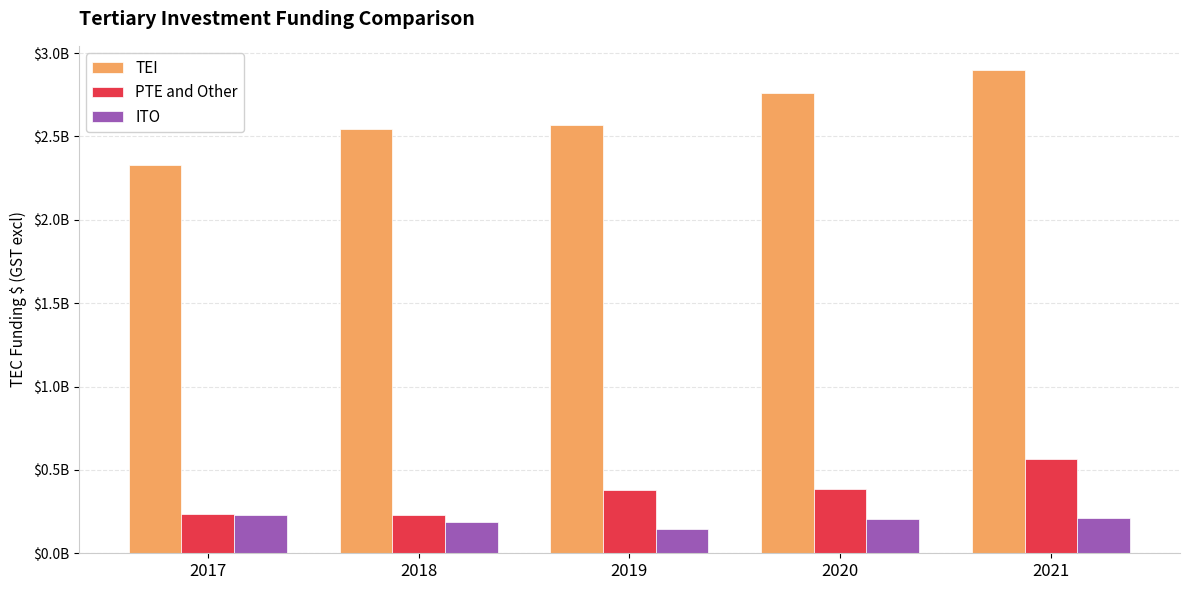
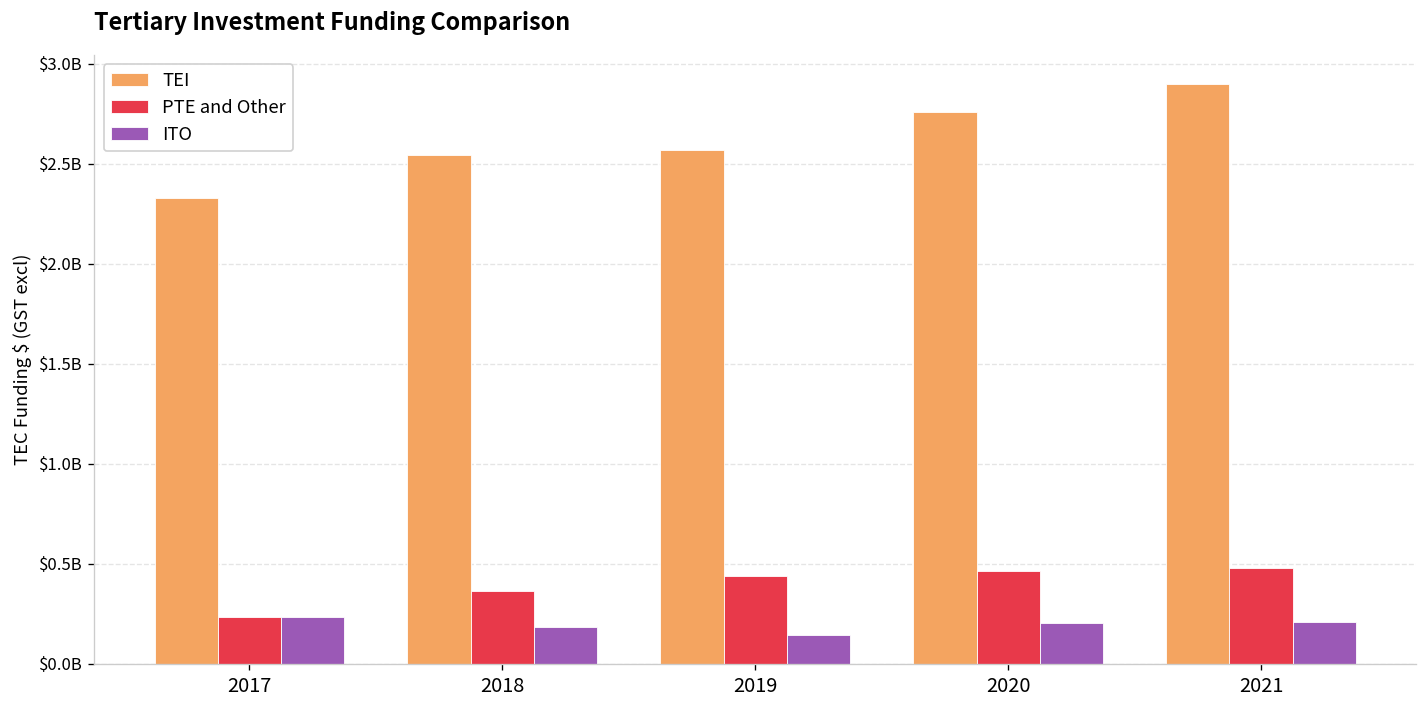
PTE and Other, 2018: $230000000 -> $360000000
PTE and Other, 2019: $380000000 -> $440000000
PTE and Other, 2020: $390000000 -> $460000000
PTE and Other, 2021: $570000000 -> $480000000
